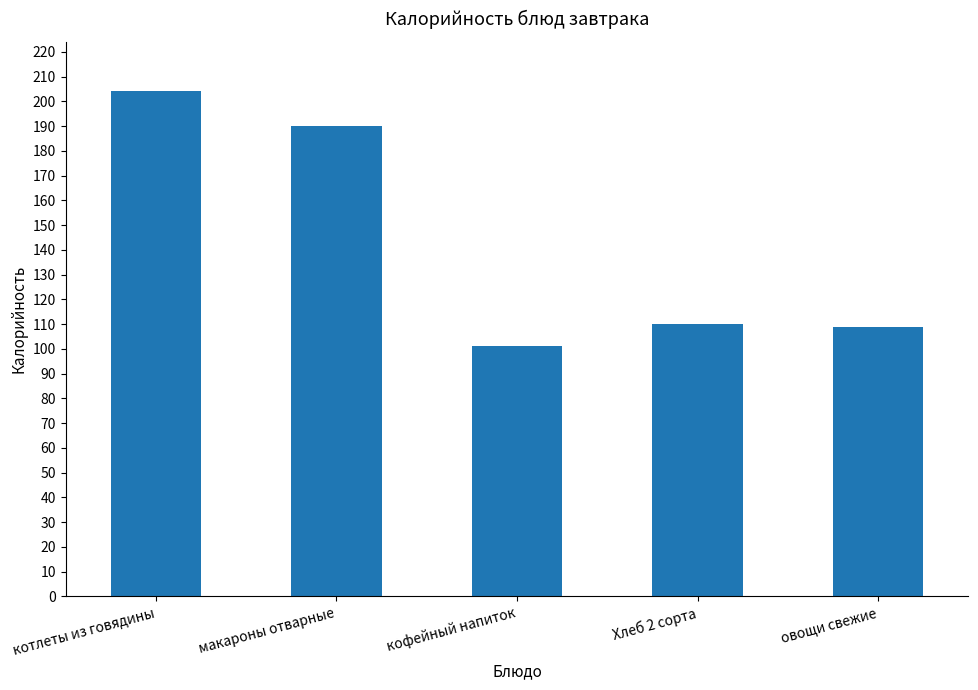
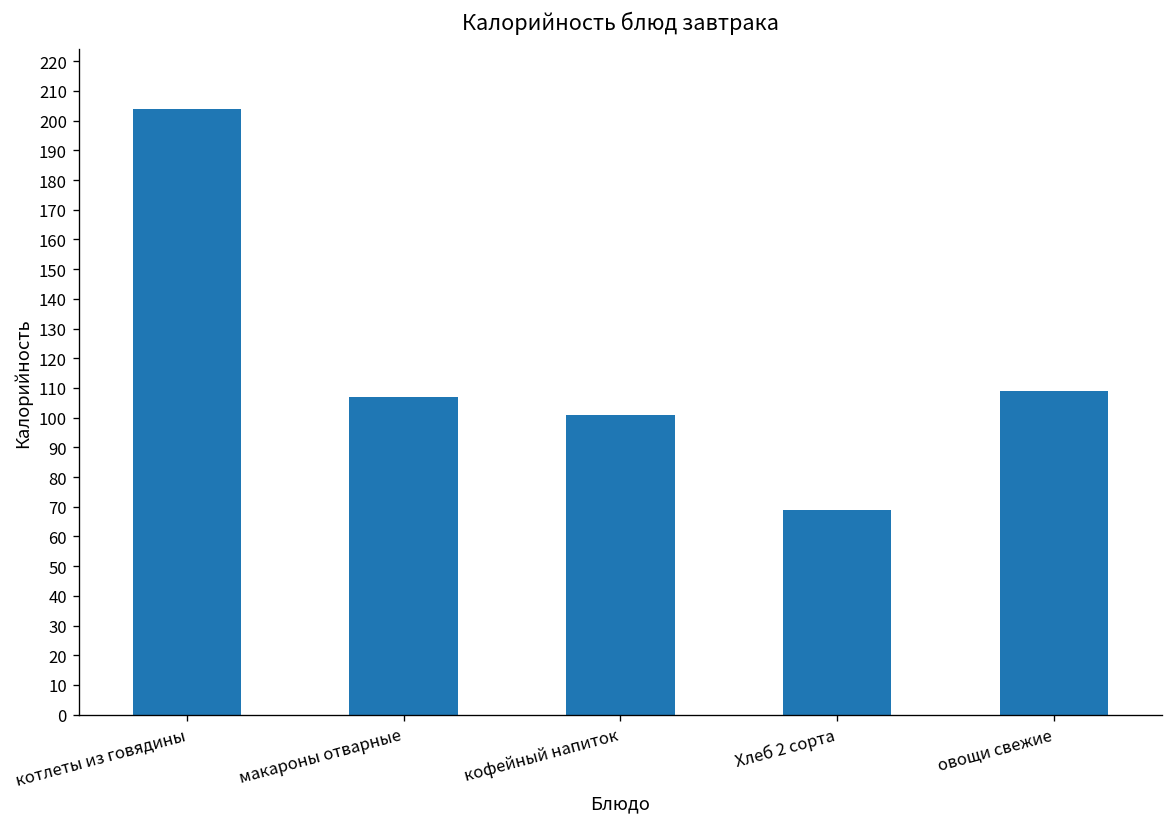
макароны отварные: 190 -> 107
Хлеб 2 сорта: 110 -> 69
